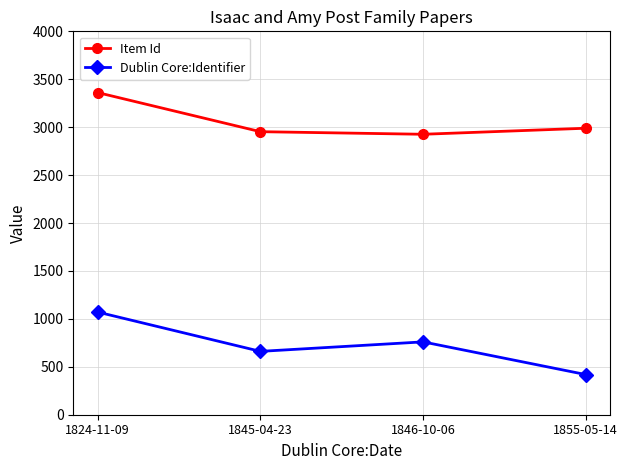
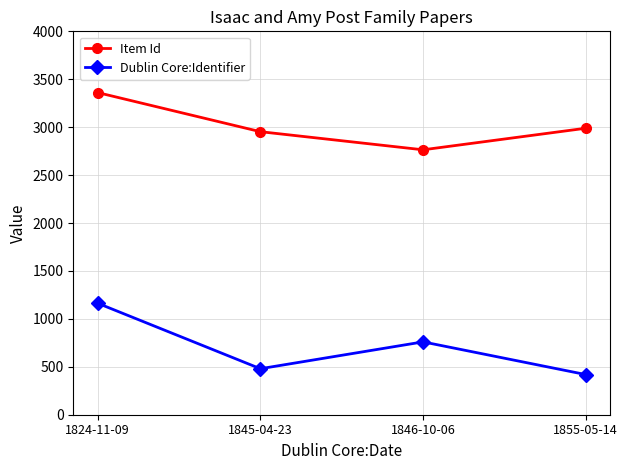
Dublin Core:Identifier, 1824-11-09: 1100 -> 1200
Dublin Core:Identifier, 1845-04-23: 700 -> 500
Item Id, 1846-10-06: 2900 -> 2800
